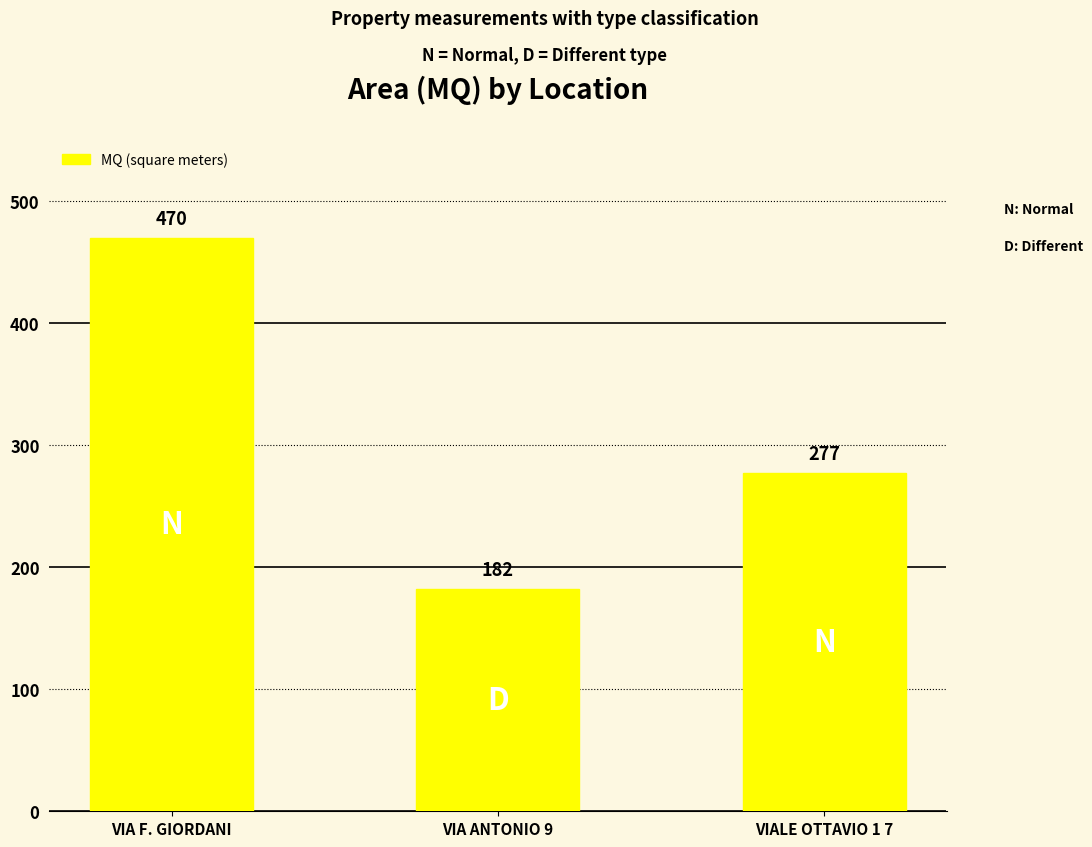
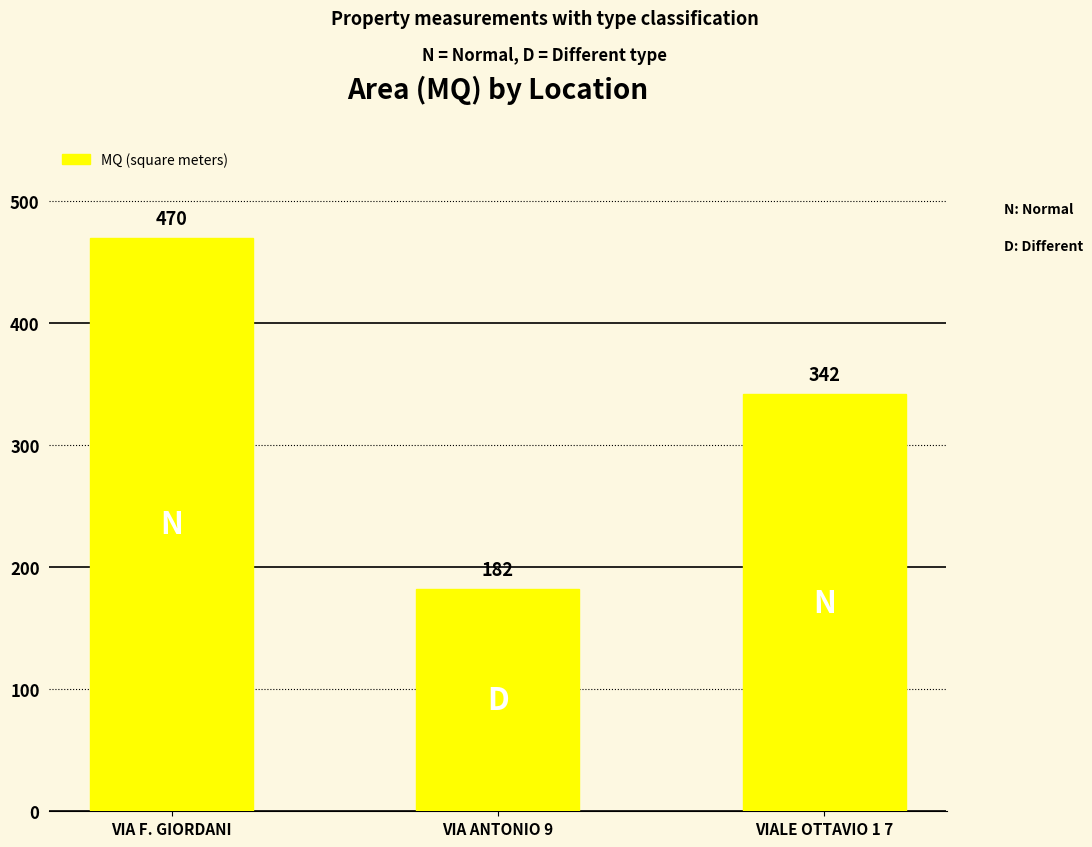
VIALE OTTAVIO 1 7: 277 -> 342
